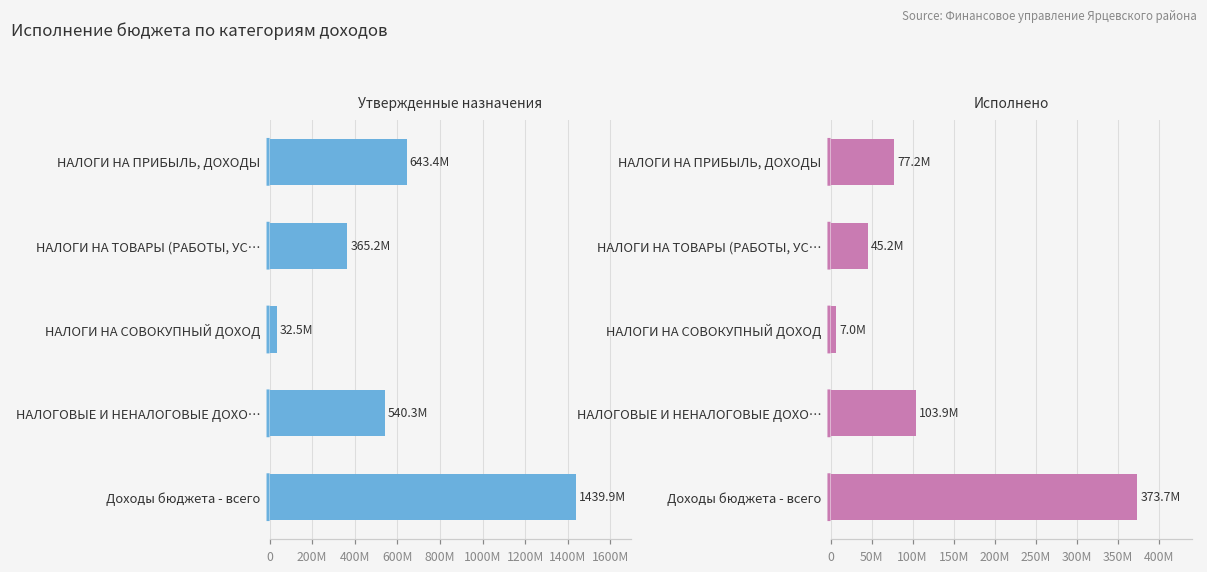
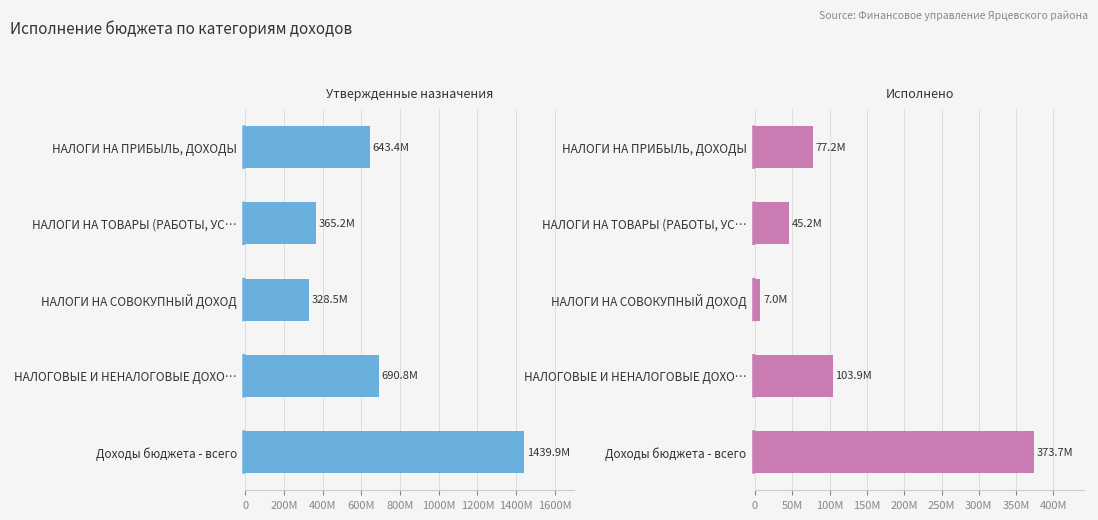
Утвержденные назначения, НАЛОГИ НА СОВОКУПНЫЙ ДОХОД: 32.5M -> 328.5M
Утвержденные назначения, НАЛОГОВЫЕ И НЕНАЛОГОВЫЕ ДОХО…: 540.3M -> 690.8M
